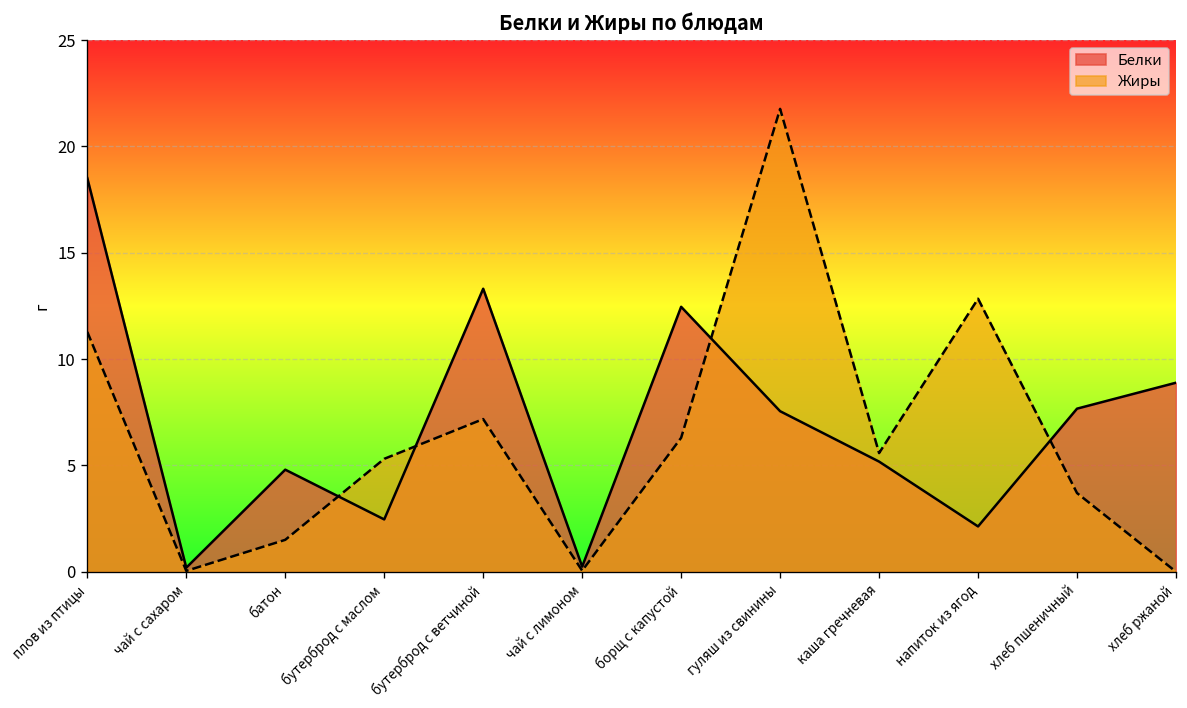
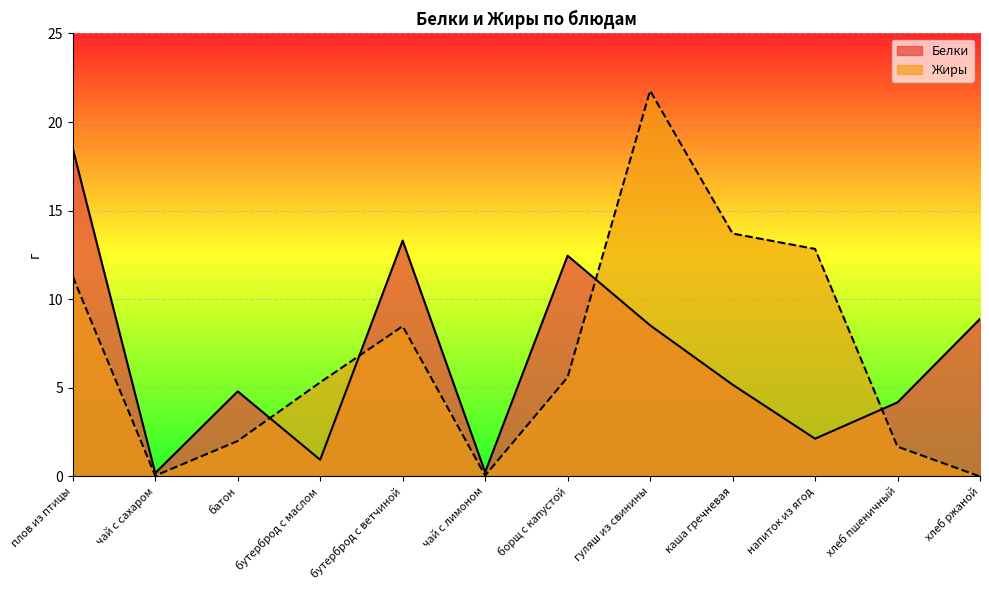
Жиры, батон: 1.5 -> 2.0
Белки, бутерброд с маслом: 2.5 -> 0.9
Жиры, бутерброд с ветчиной: 7.2 -> 8.5
Жиры, борщ с капустой: 6.3 -> 5.6
Белки, гуляш из свинины: 7.6 -> 8.5
Жиры, каша гречневая: 5.6 -> 13.7
Белки, хлеб пшеничный: 7.7 -> 4.2
Жиры, хлеб пшеничный: 3.7 -> 1.7
